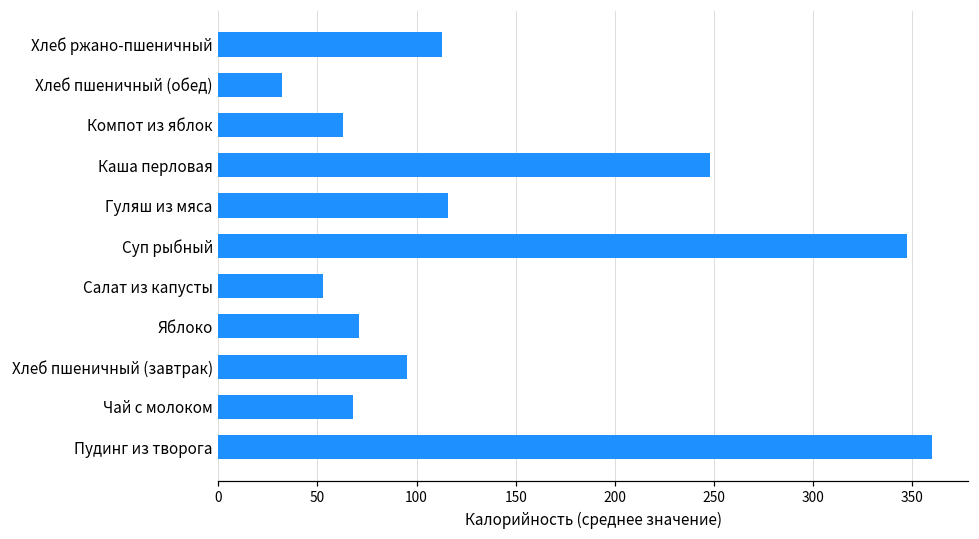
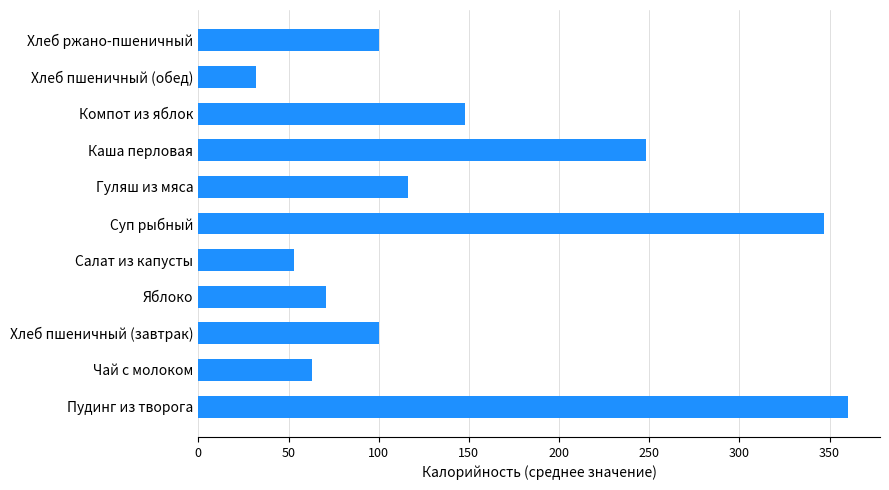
Хлеб ржано-пшеничный: 113 -> 100
Компот из яблок: 63 -> 148
Хлеб пшеничный (завтрак): 95 -> 100
Чай с молоком: 68 -> 63
